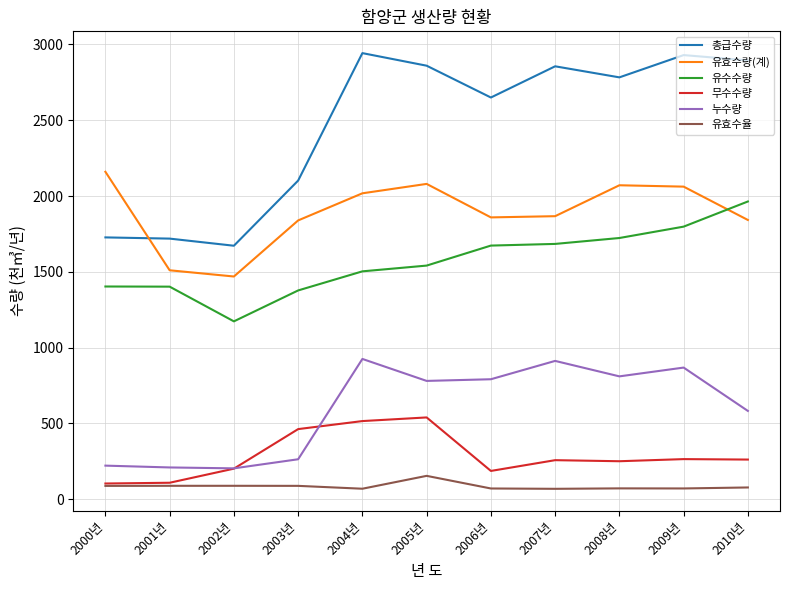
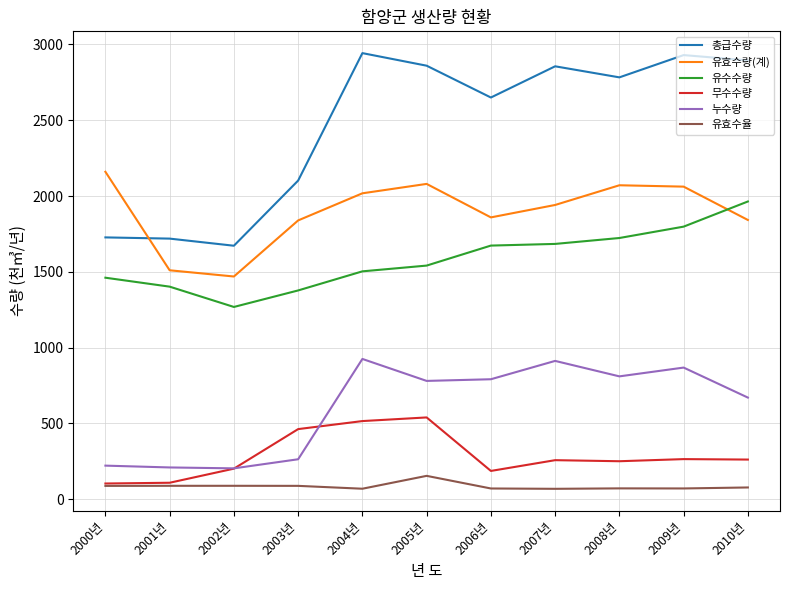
유수수량, 2000년: 1400 -> 1460
유수수량, 2002년: 1170 -> 1270
유효수량(계), 2007년: 1870 -> 1940
누수량, 2010년: 580 -> 670
